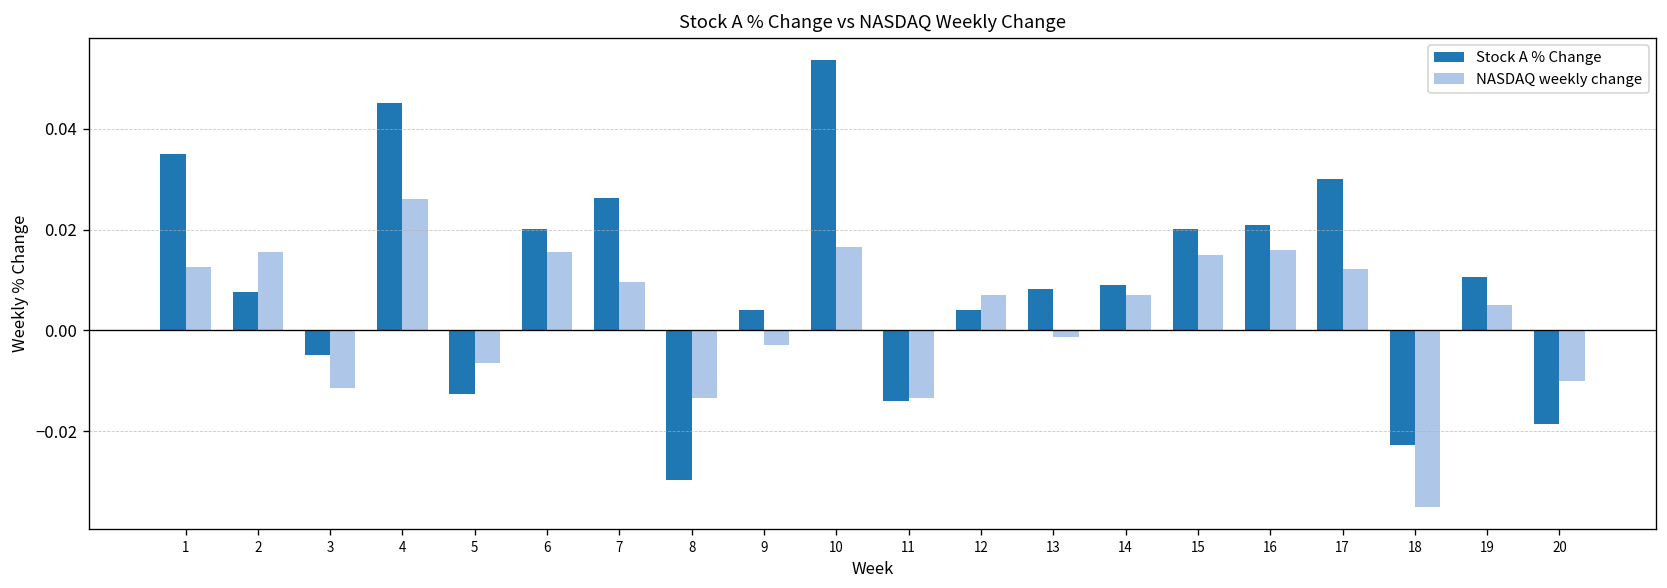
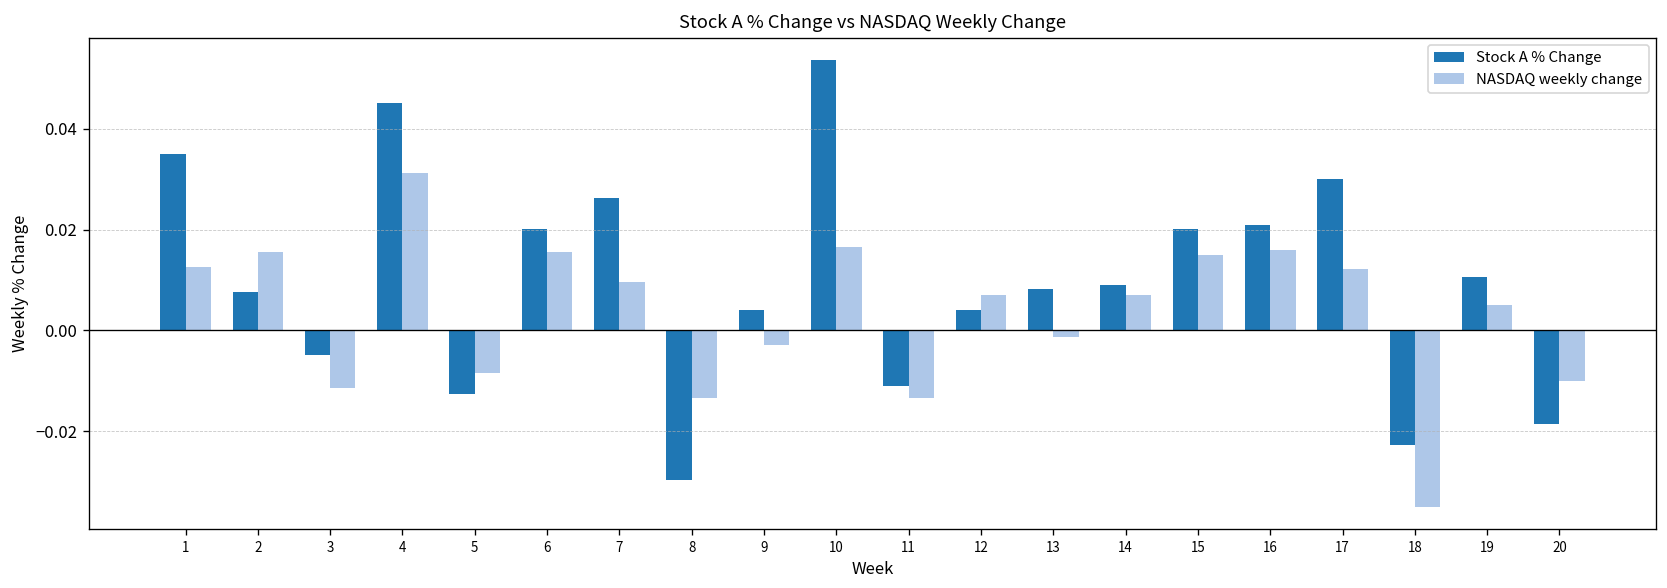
NASDAQ weekly change, 4: 0.026 -> 0.031
NASDAQ weekly change, 5: -0.007 -> -0.009
Stock A % Change, 11: -0.014 -> -0.011
